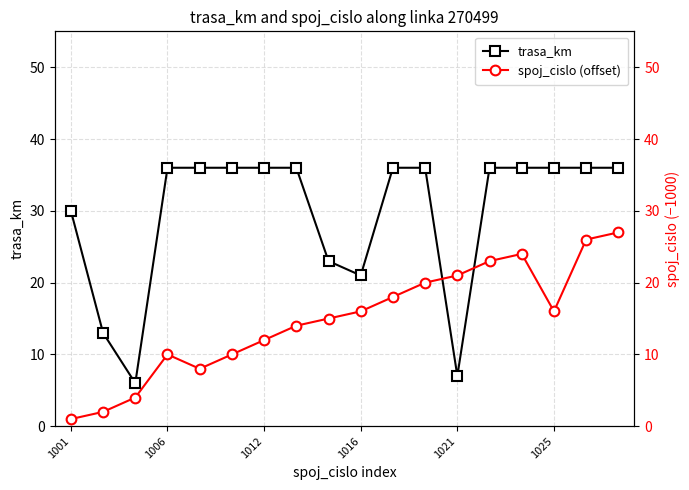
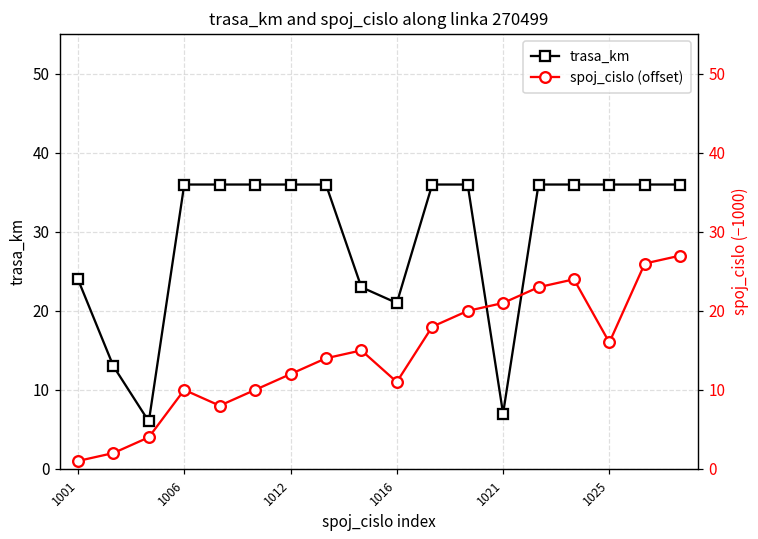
trasa_km, 1001: 30 -> 24
spoj_cislo (offset), 1016: 16 -> 11
